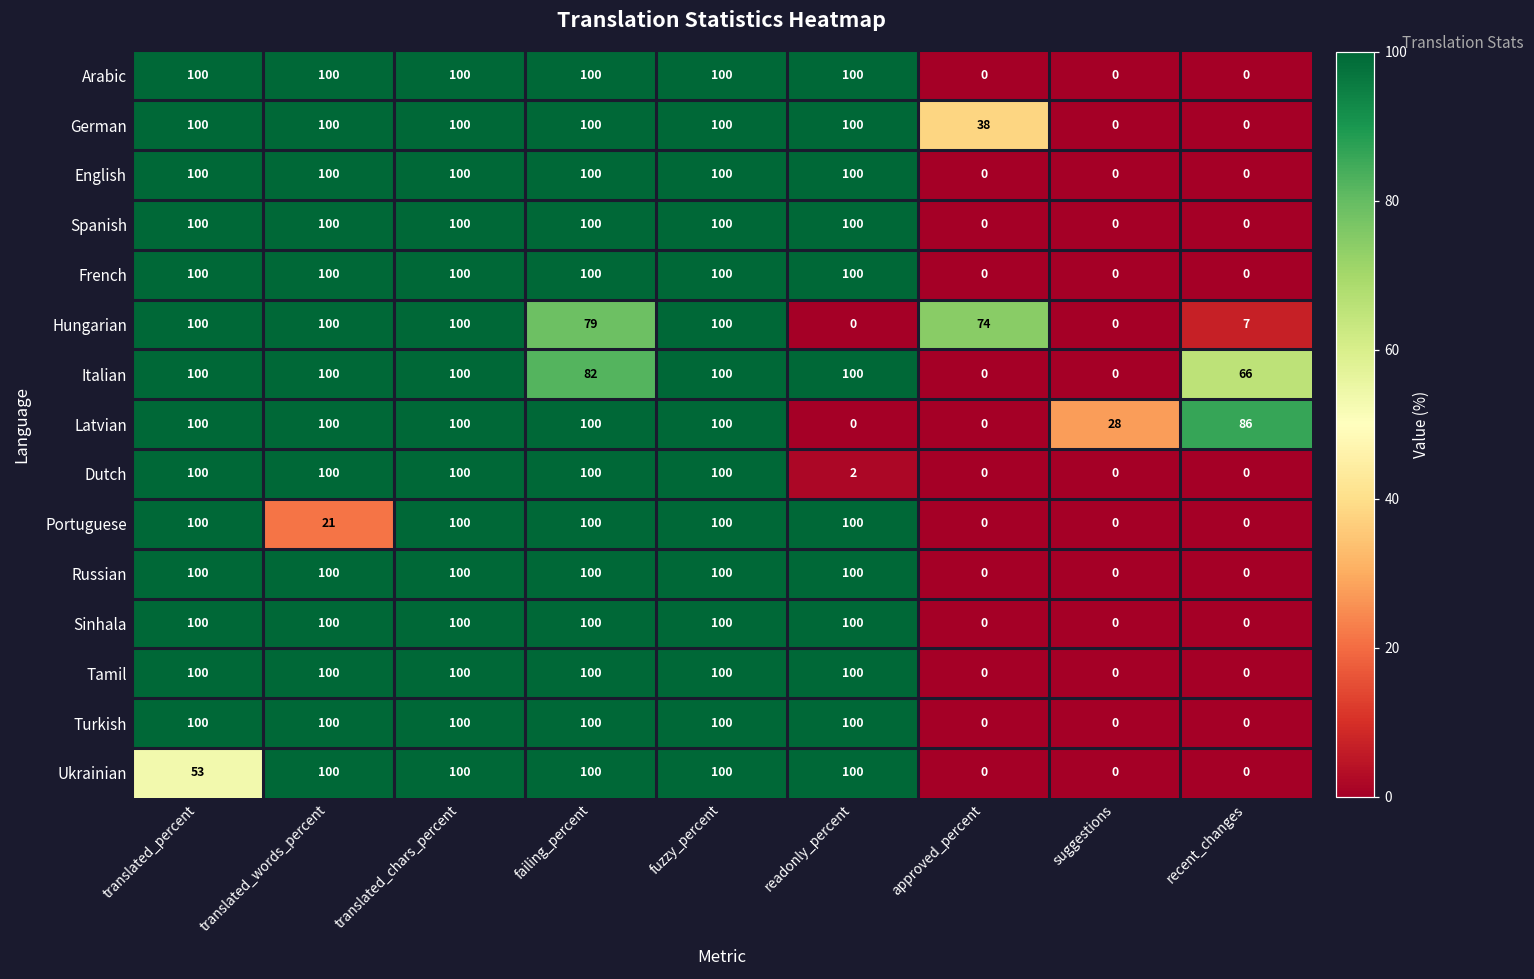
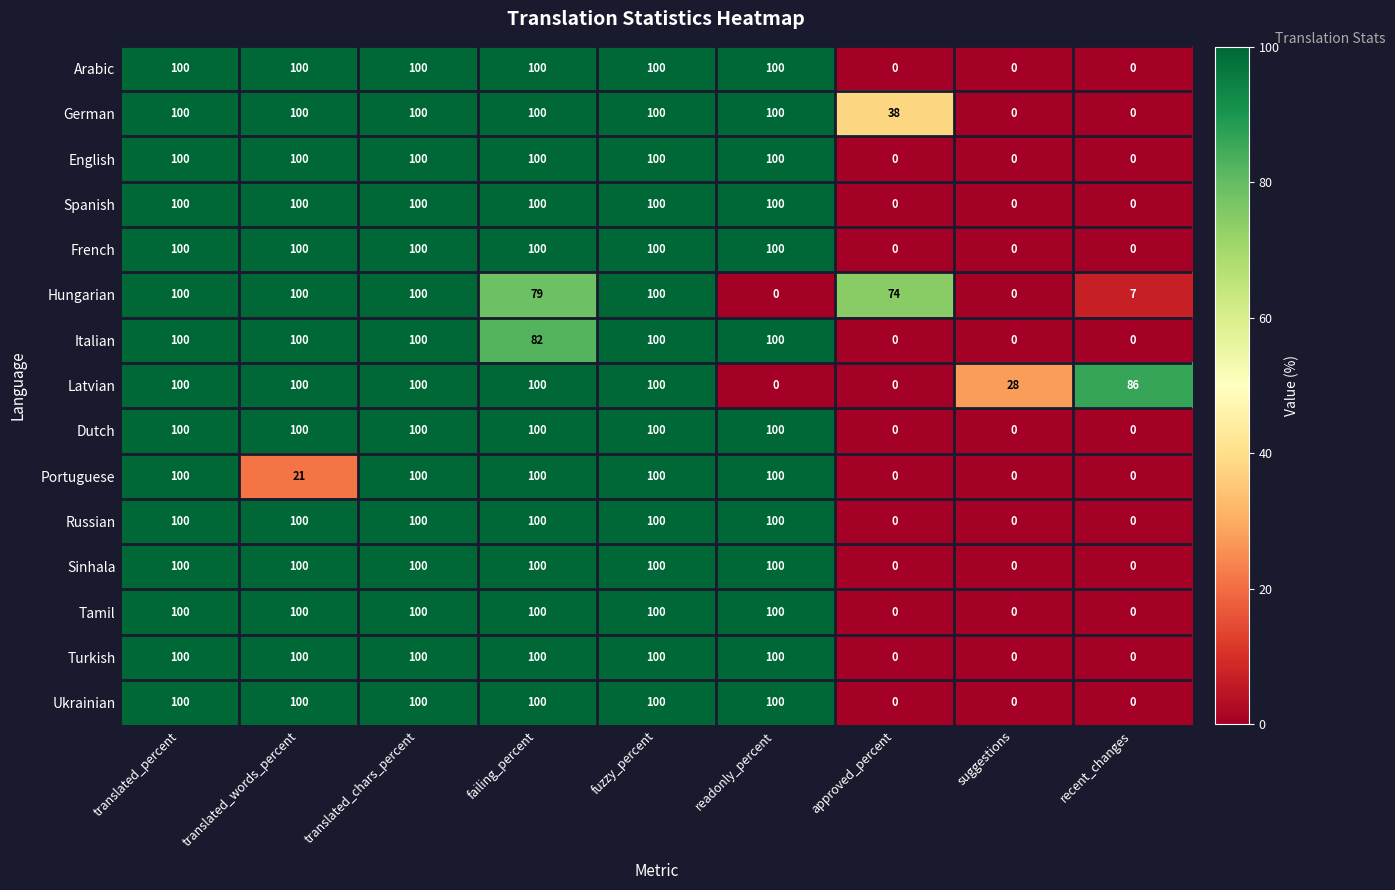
Italian, recent_changes: 66 -> 0
Dutch, readonly_percent: 2 -> 100
Ukrainian, translated_percent: 53 -> 100
